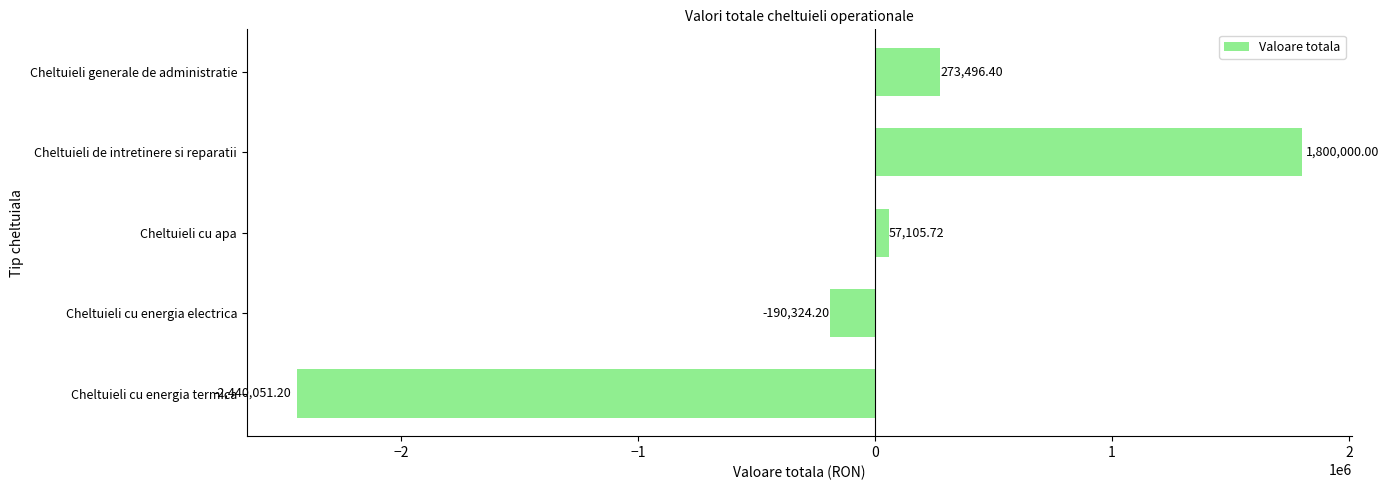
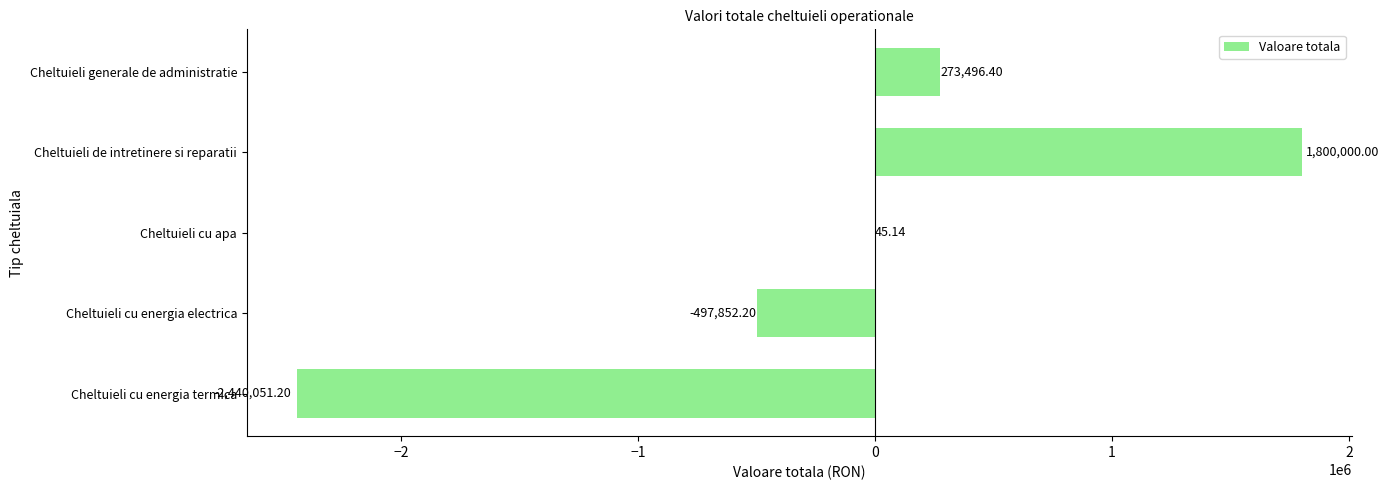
Cheltuieli cu apa: 57,105.72 -> 45.14
Cheltuieli cu energia electrica: -190,324.20 -> -497,852.20
